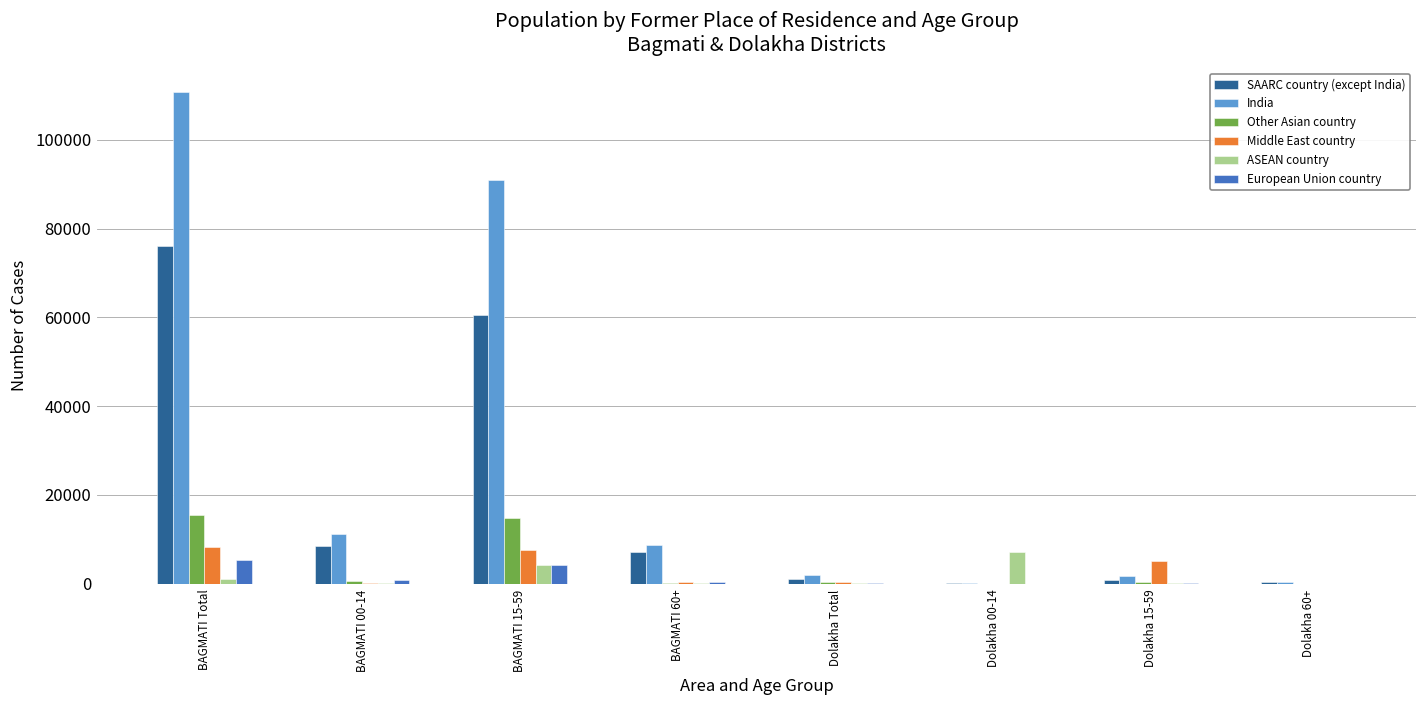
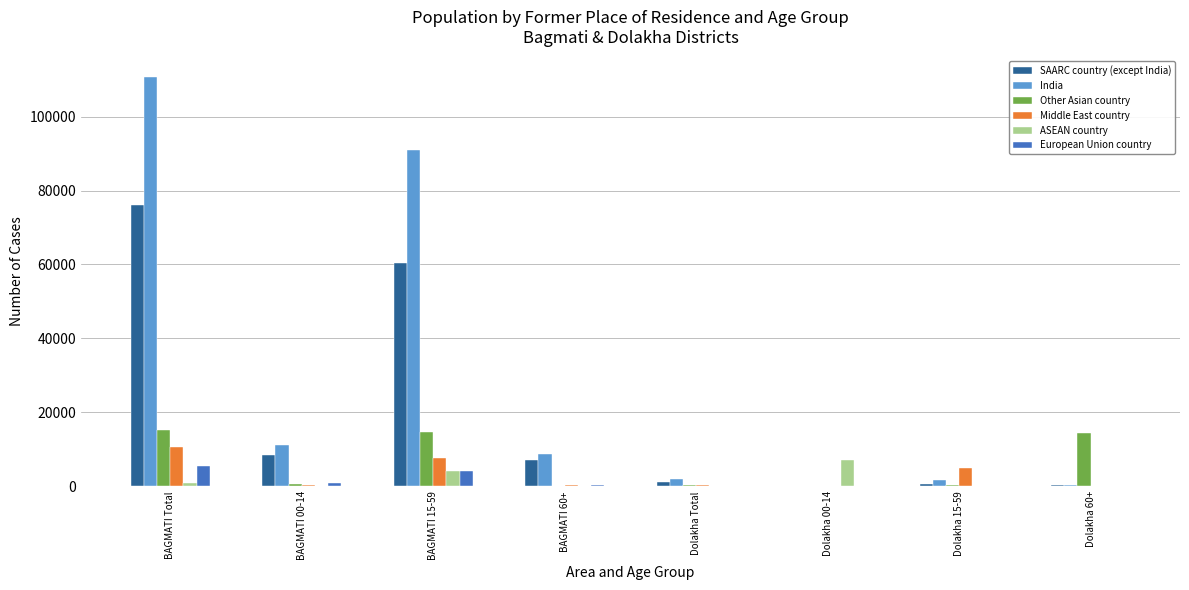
Middle East country, BAGMATI Total: 8000 -> 11000
Other Asian country, Dolakha 60+: 0 -> 14000
